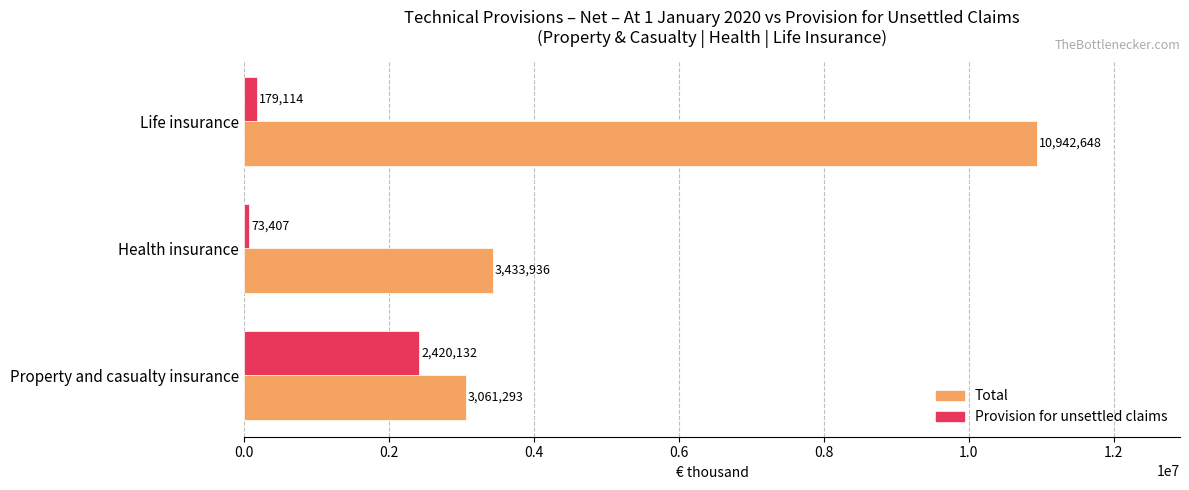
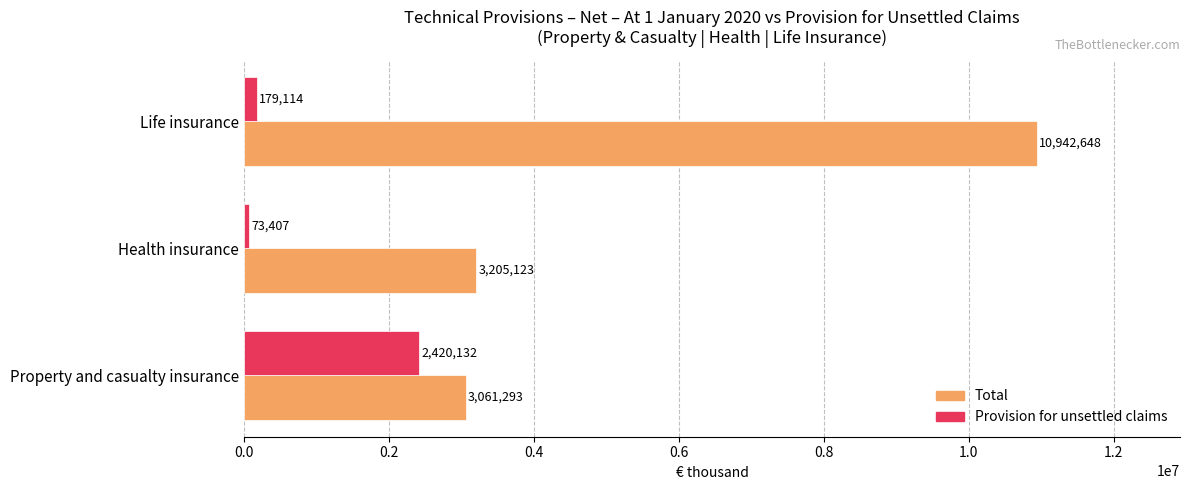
Total, Health insurance: 3,433,936 -> 3,205,123
